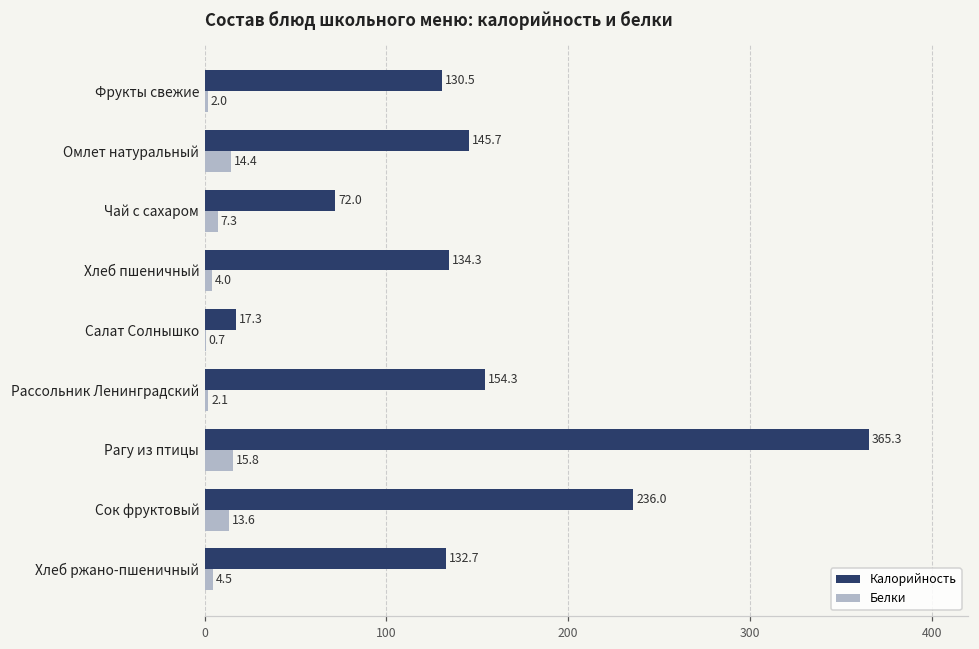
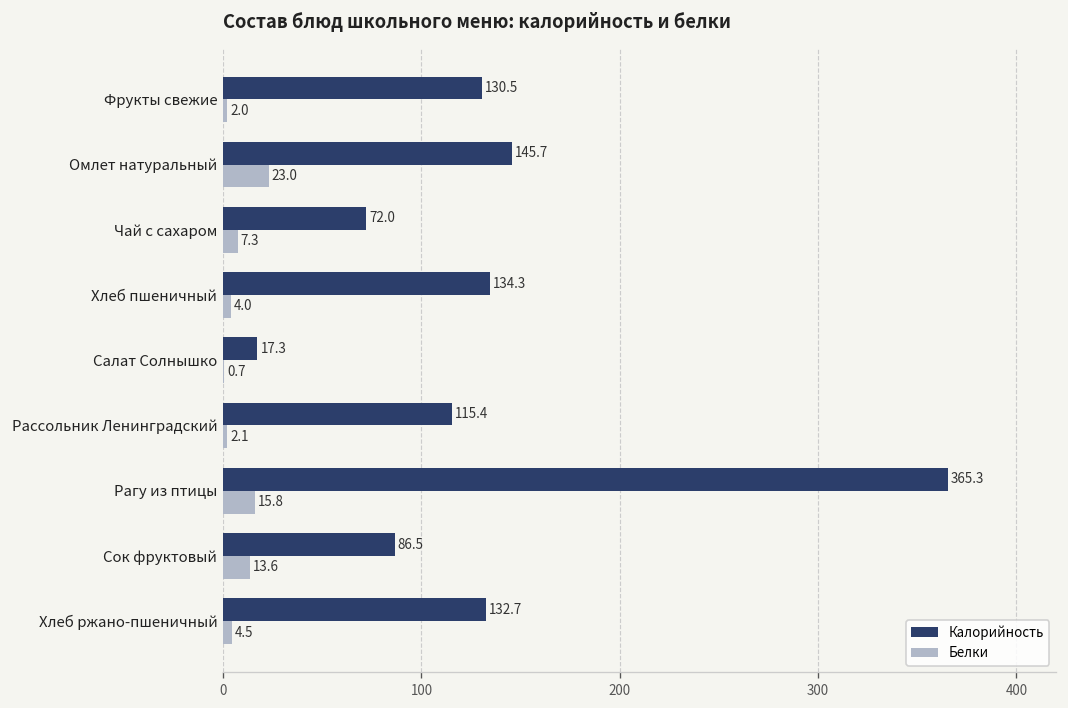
Белки, Омлет натуральный: 14.4 -> 23.0
Калорийность, Рассольник Ленинградский: 154.3 -> 115.4
Калорийность, Сок фруктовый: 236.0 -> 86.5
